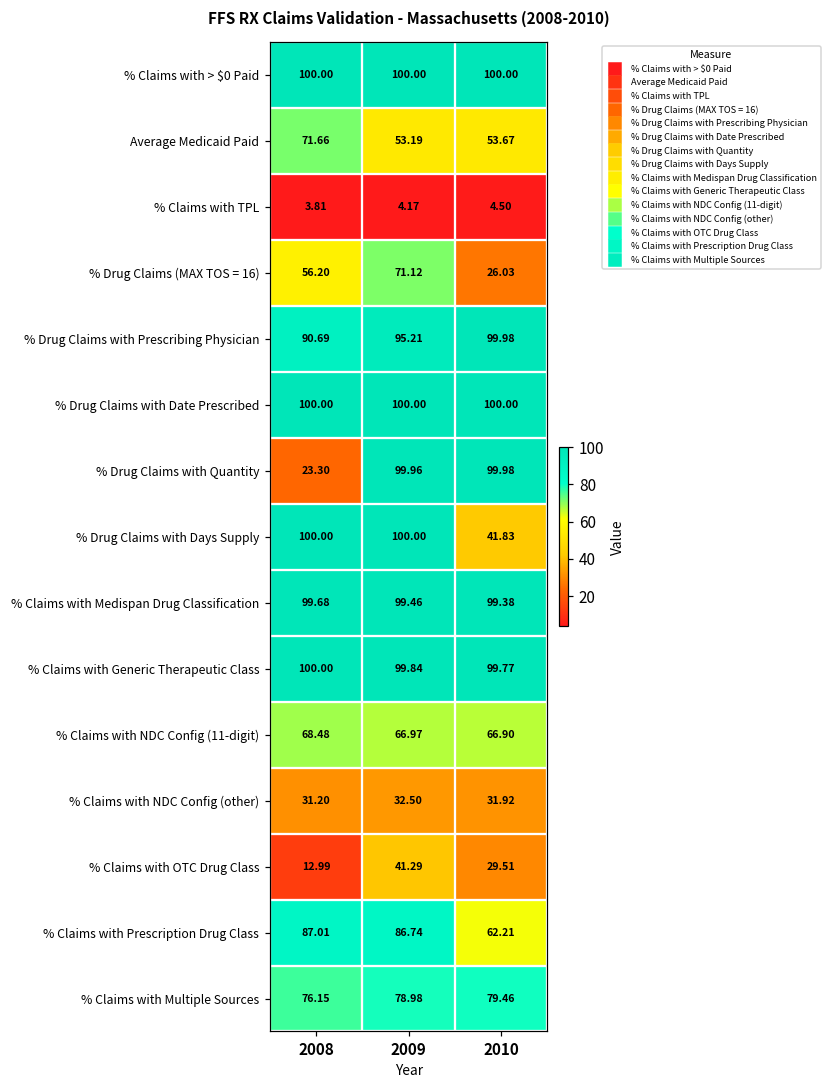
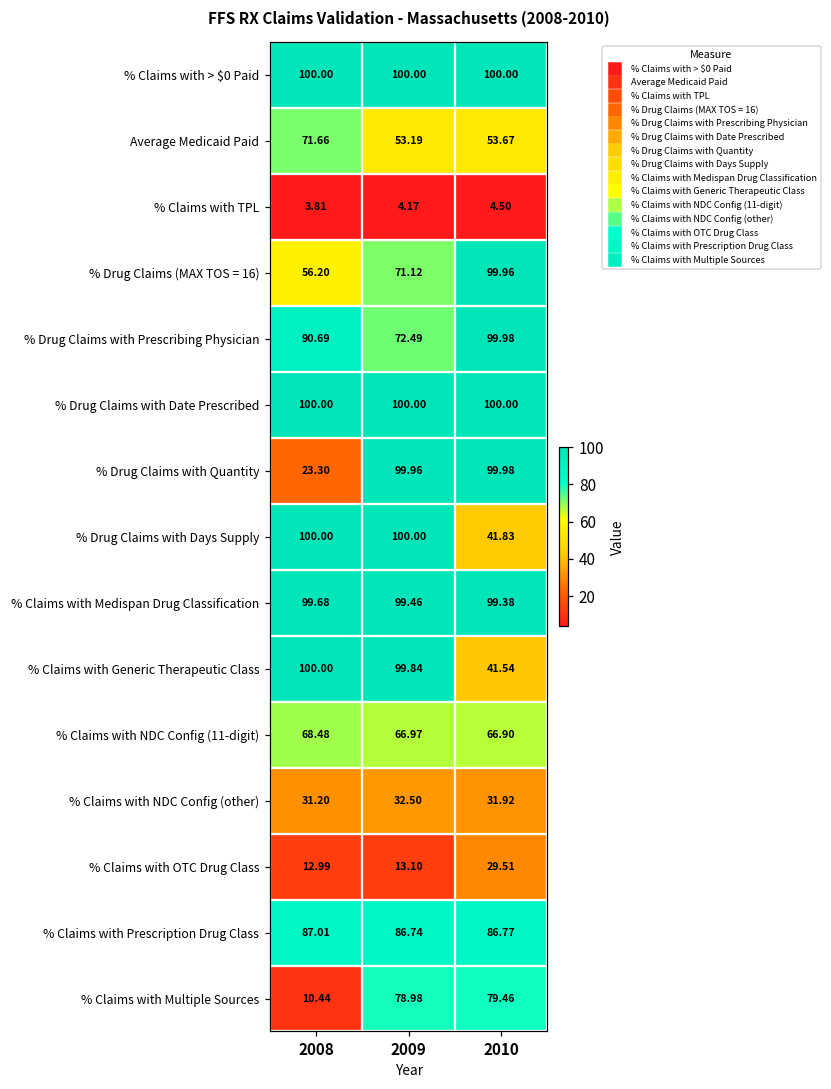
% Drug Claims (MAX TOS = 16), 2010: 26.03 -> 99.96
% Drug Claims with Prescribing Physician, 2009: 95.21 -> 72.49
% Claims with Generic Therapeutic Class, 2010: 99.77 -> 41.54
% Claims with OTC Drug Class, 2009: 41.29 -> 13.10
% Claims with Prescription Drug Class, 2010: 62.21 -> 86.77
% Claims with Multiple Sources, 2008: 76.15 -> 10.44
